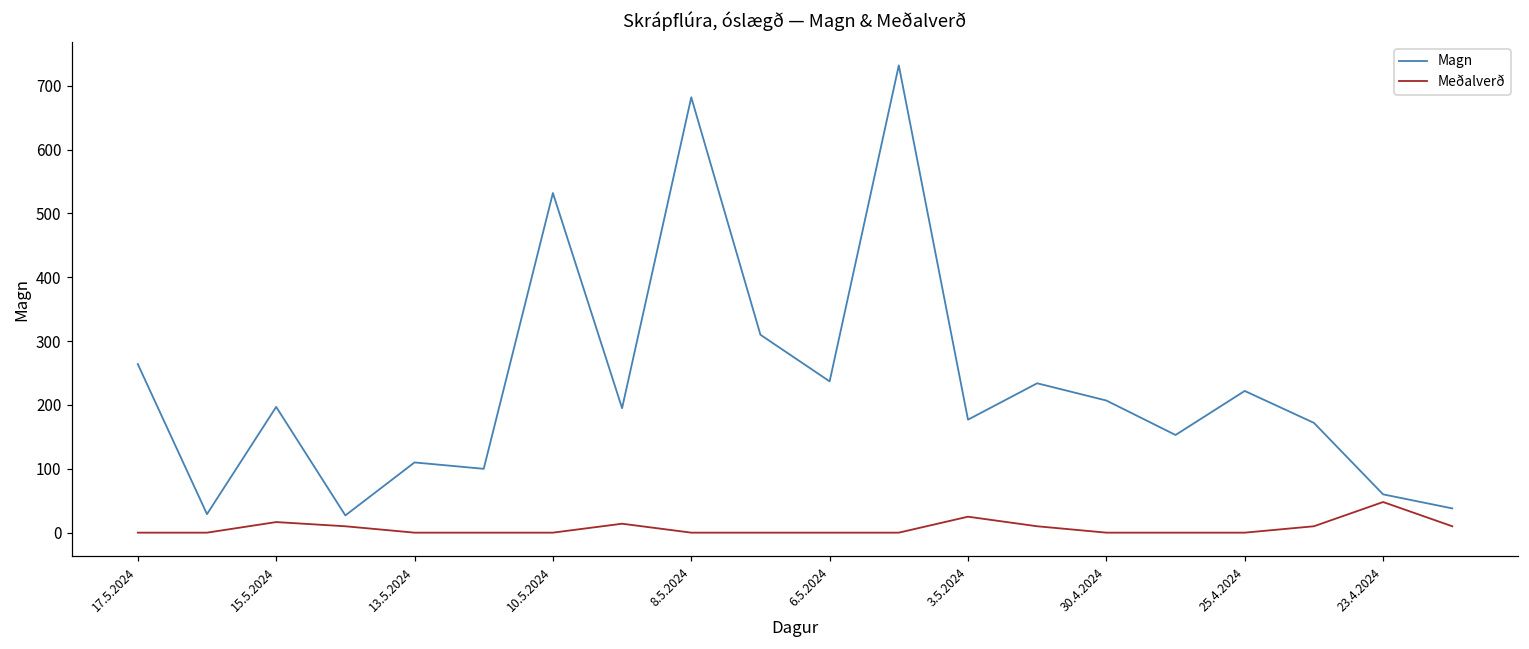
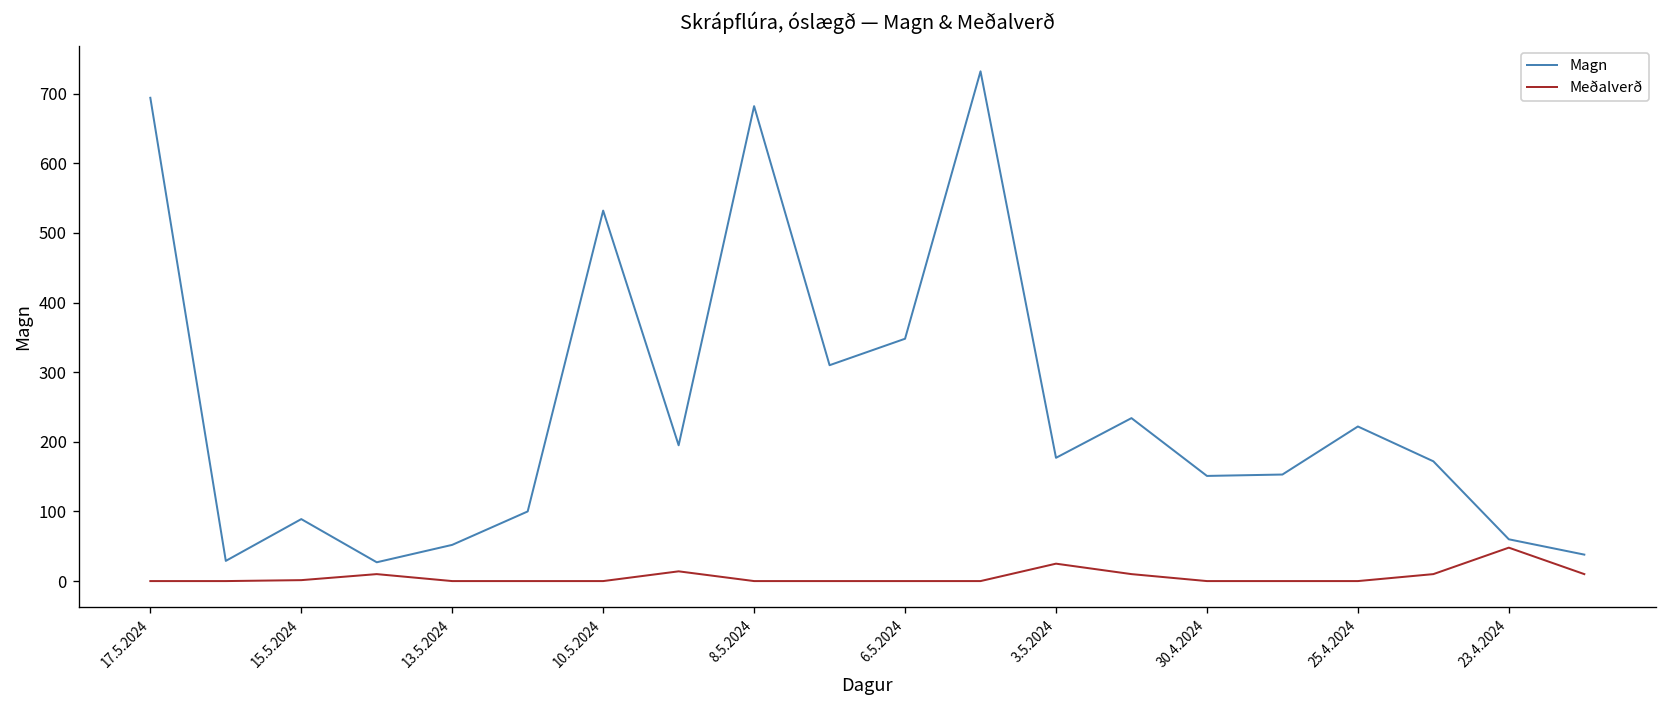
Magn, 17.5.2024: 260 -> 690
Magn, 15.5.2024: 200 -> 90
Meðalverð, 15.5.2024: 20 -> 0
Magn, 13.5.2024: 110 -> 50
Magn, 6.5.2024: 240 -> 350
Magn, 30.4.2024: 210 -> 150
